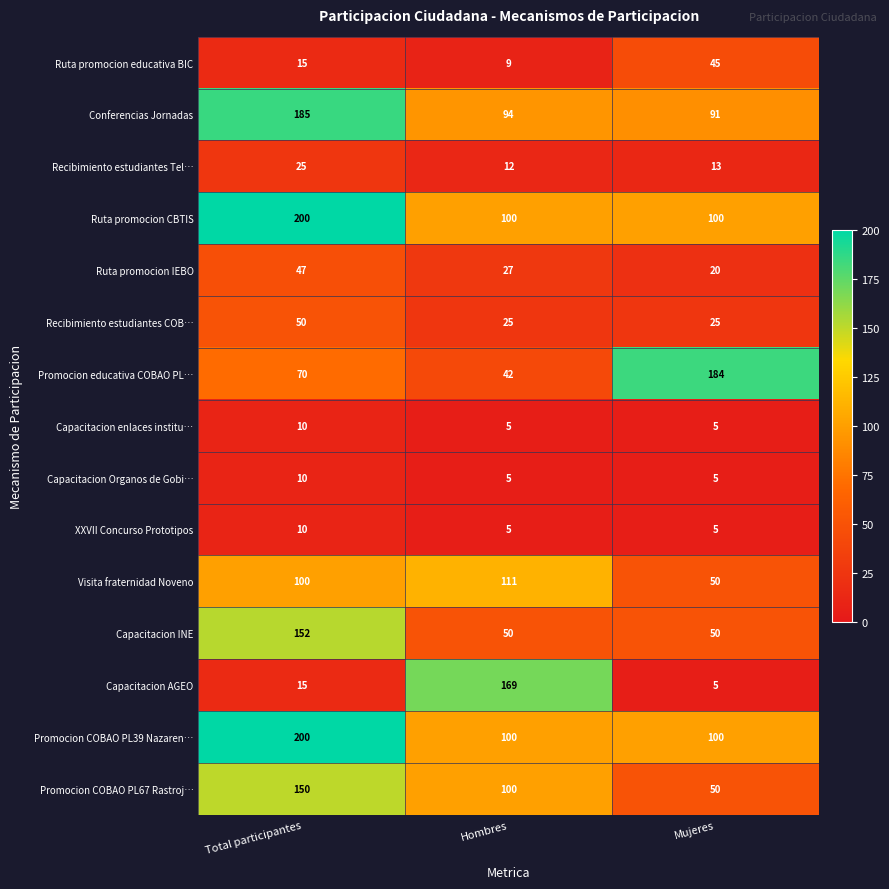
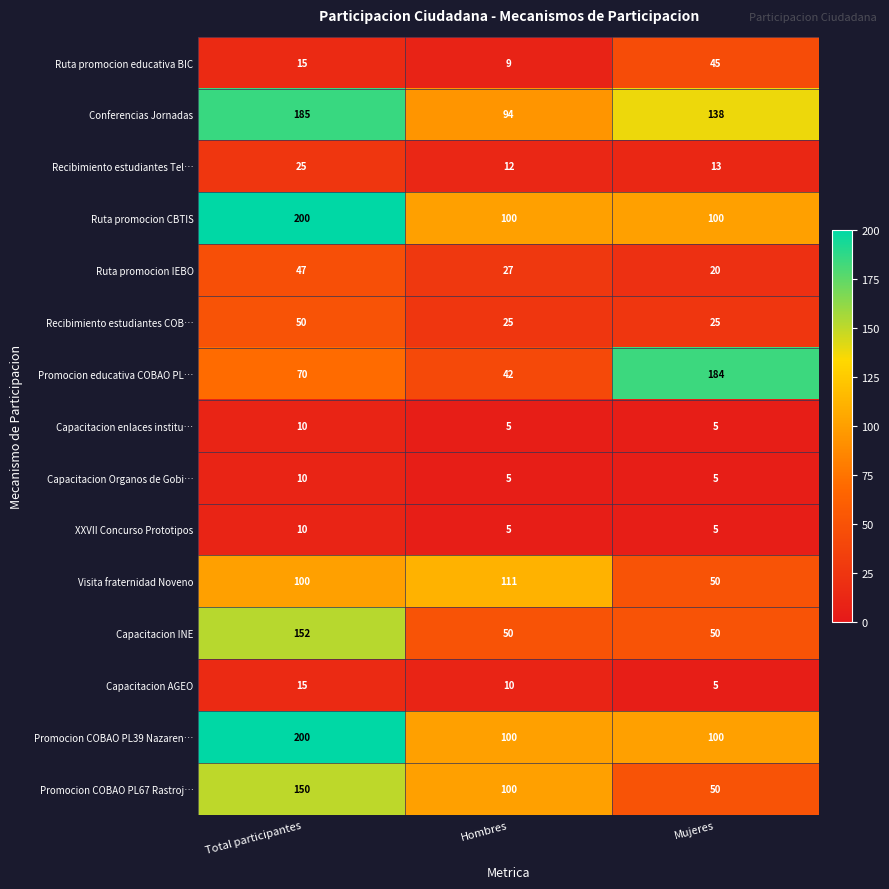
Conferencias Jornadas, Mujeres: 91 -> 138
Capacitacion AGEO, Hombres: 169 -> 10
